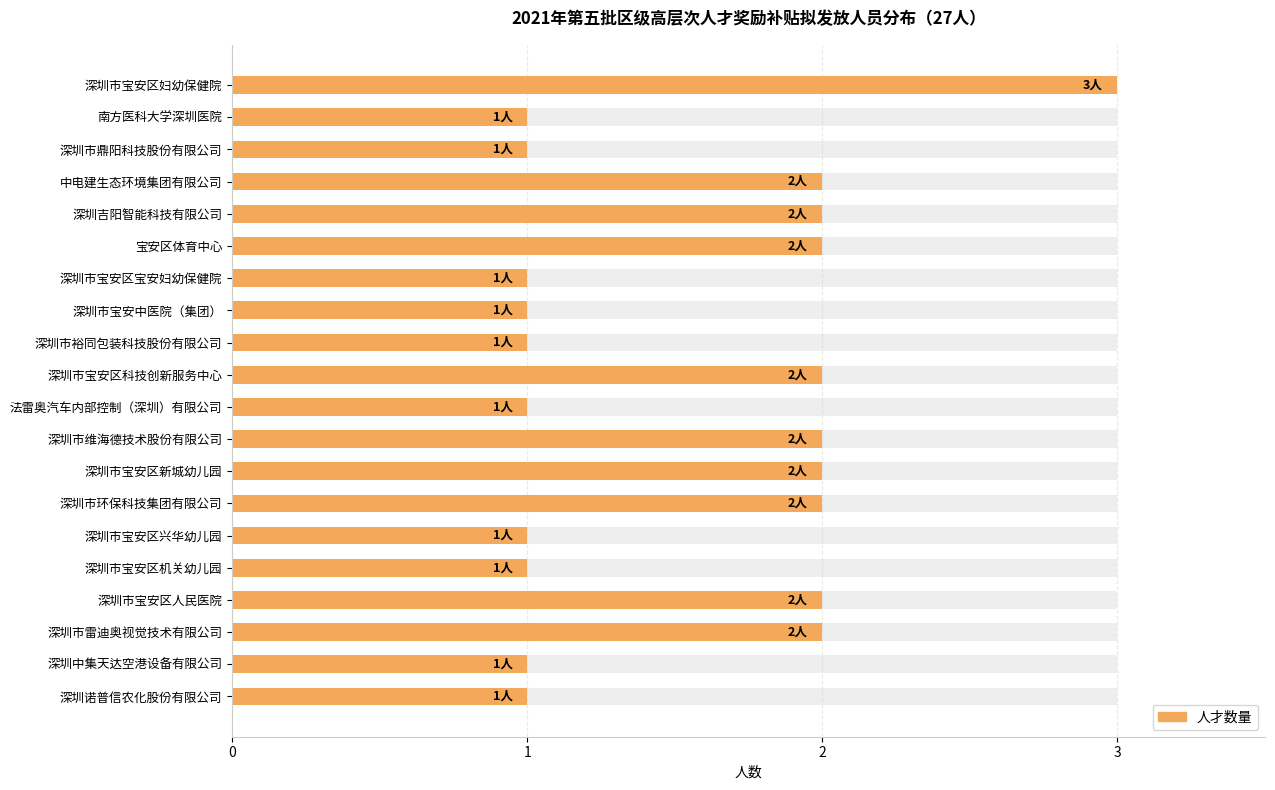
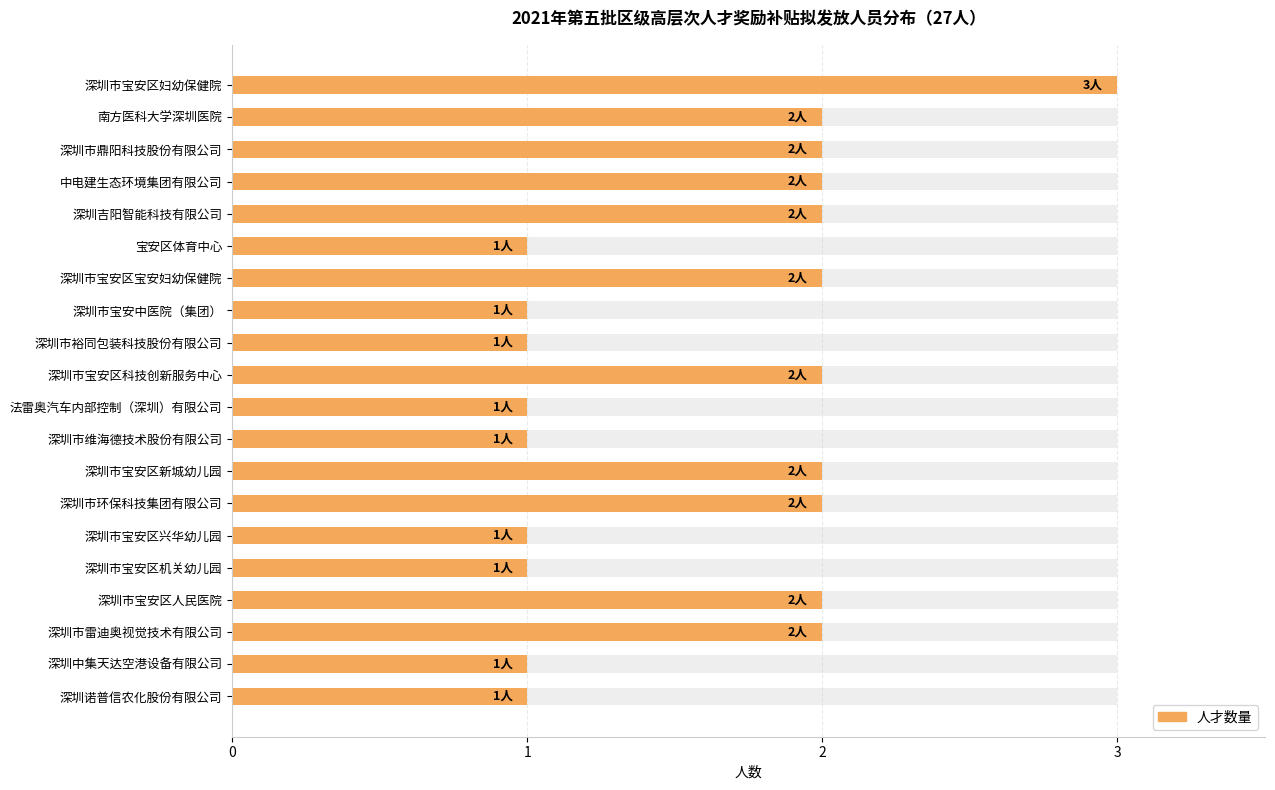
人才数量, 南方医科大学深圳医院: 1人 -> 2人
人才数量, 深圳市鼎阳科技股份有限公司: 1人 -> 2人
人才数量, 宝安区体育中心: 2人 -> 1人
人才数量, 深圳市宝安区宝安妇幼保健院: 1人 -> 2人
人才数量, 深圳市维海德技术股份有限公司: 2人 -> 1人
